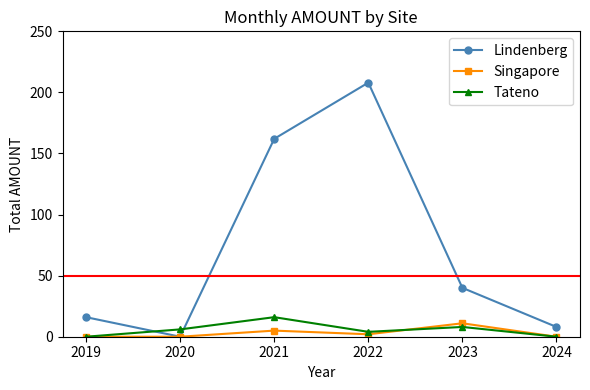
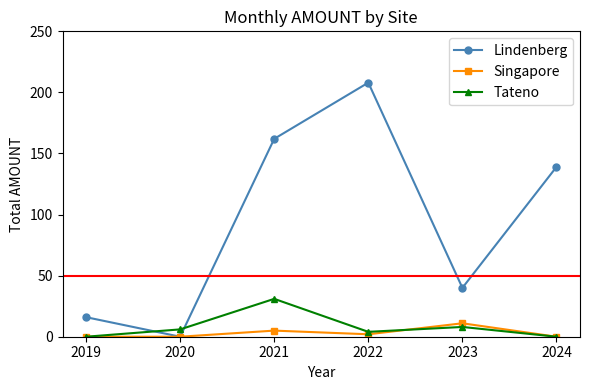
Tateno, 2021: 16 -> 31
Lindenberg, 2024: 8 -> 139
